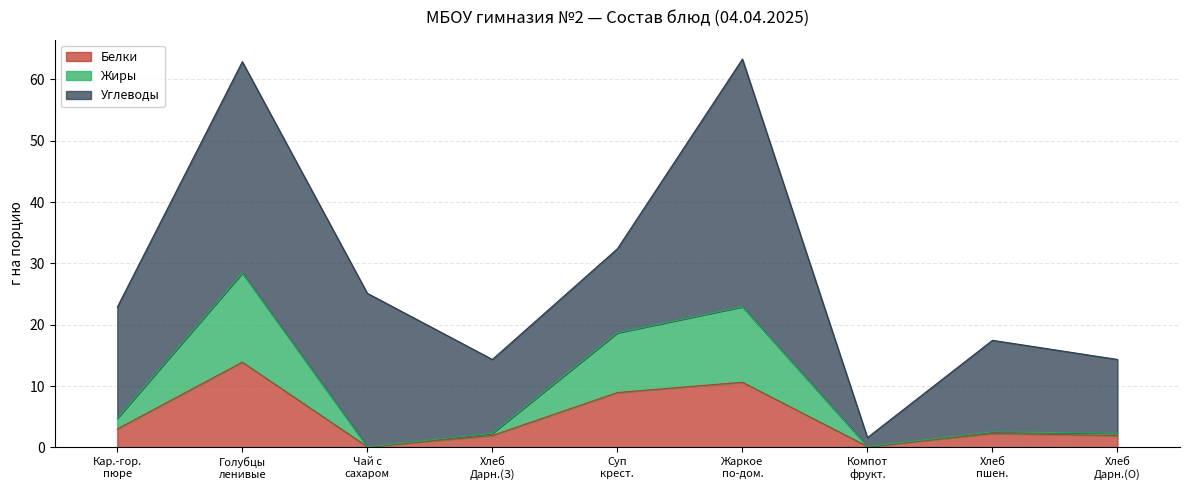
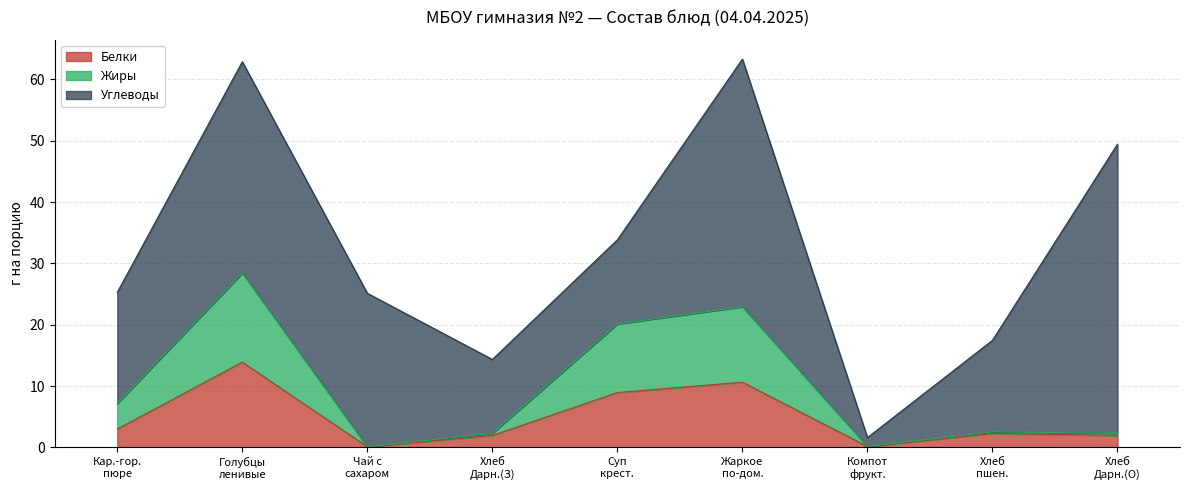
Жиры, Кар.-гор. пюре: 2 -> 4
Жиры, Суп крест.: 10 -> 11
Углеводы, Хлеб Дарн.(О): 12 -> 47
